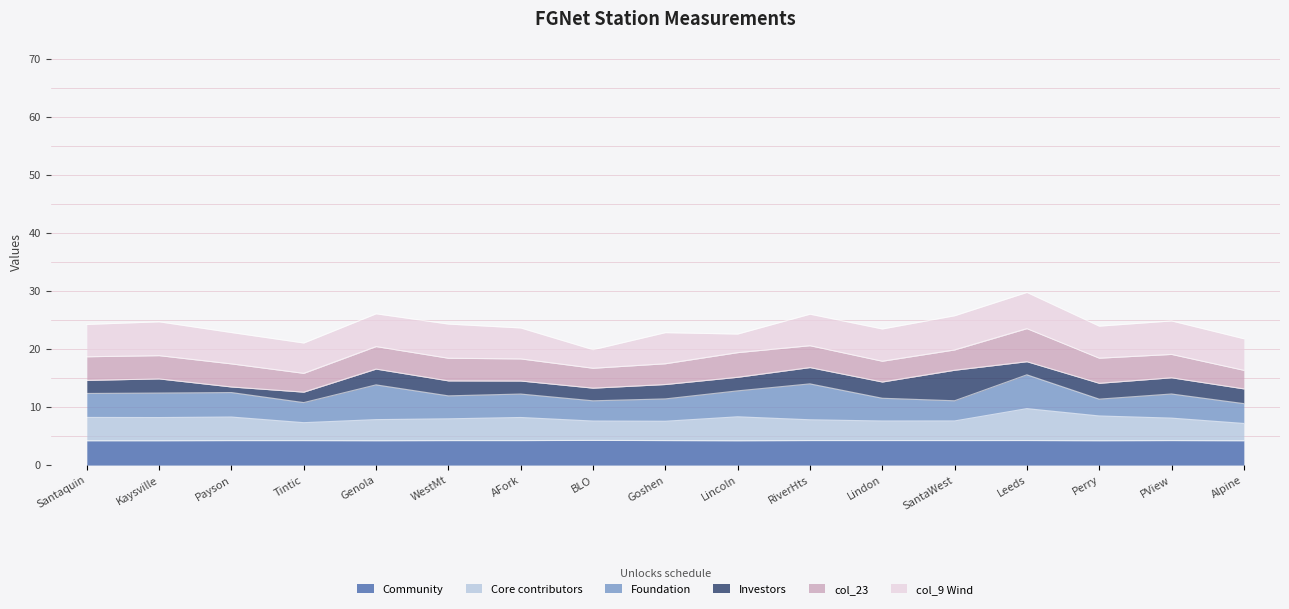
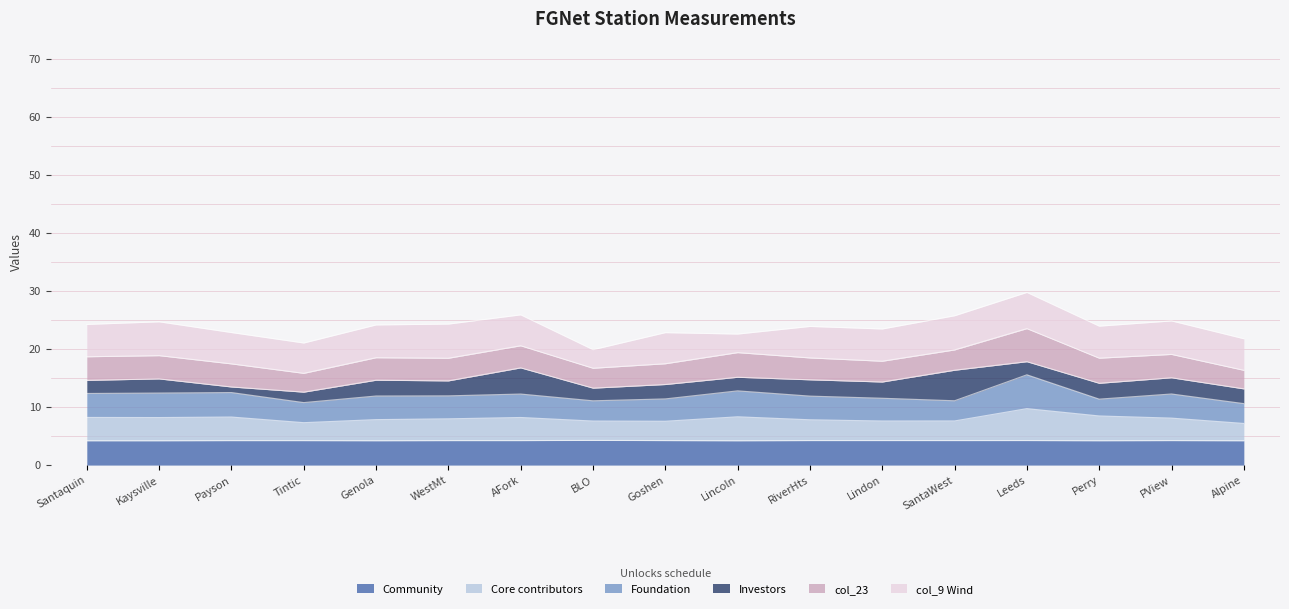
Foundation, Genola: 6 -> 4
Investors, AFork: 2 -> 5
Foundation, RiverHts: 6 -> 4
